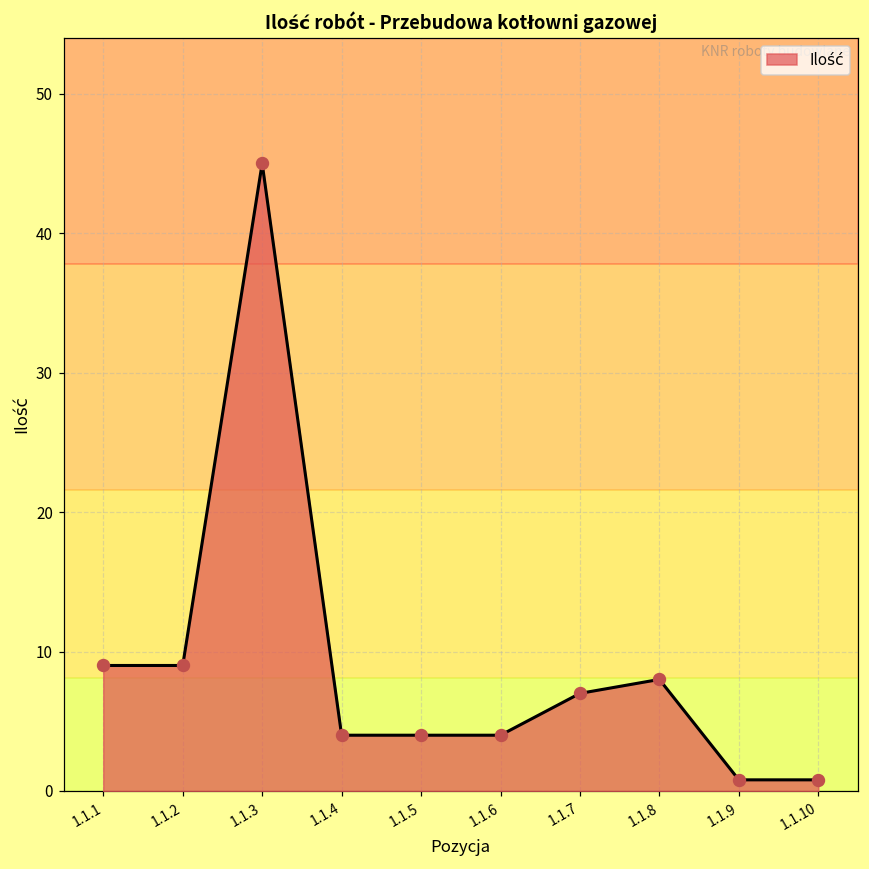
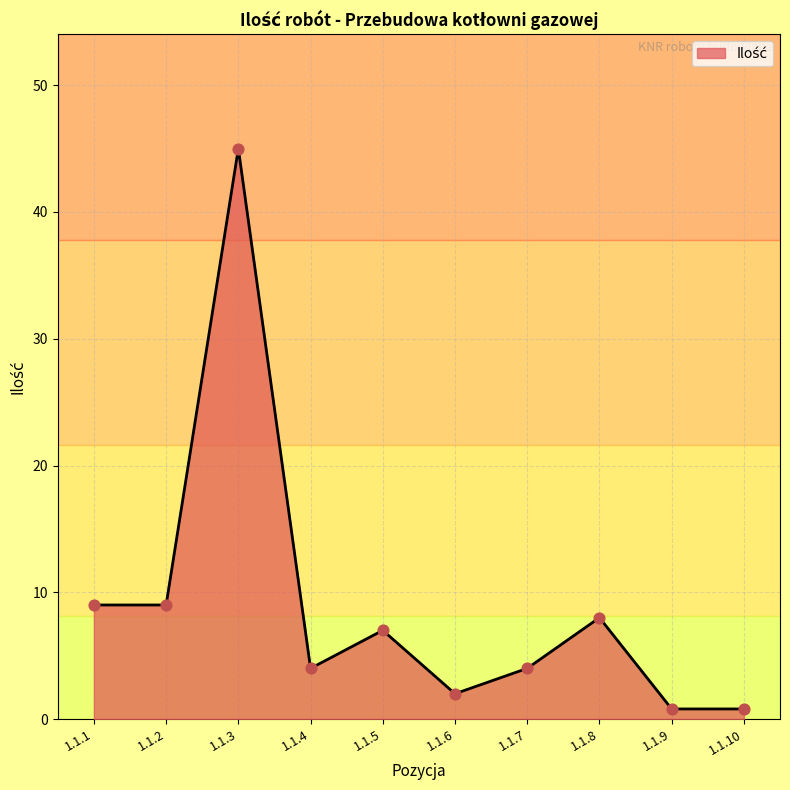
1.1.5: 4 -> 7
1.1.6: 4 -> 2
1.1.7: 7 -> 4
